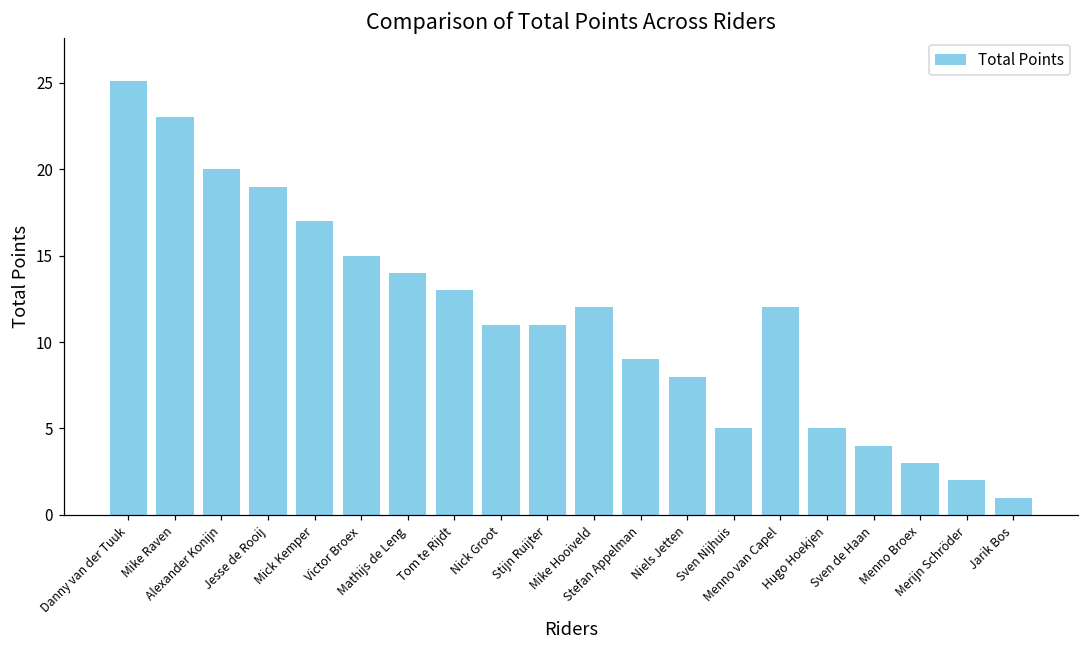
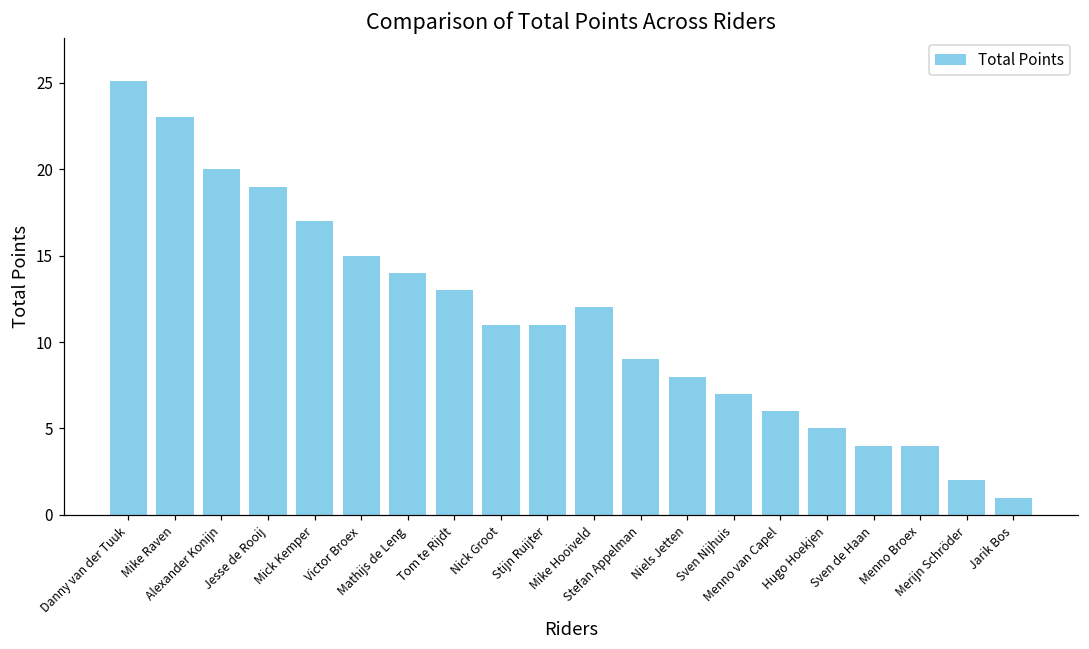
Sven Nijhuis: 5 -> 7
Menno van Capel: 12 -> 6
Menno Broex: 3 -> 4
